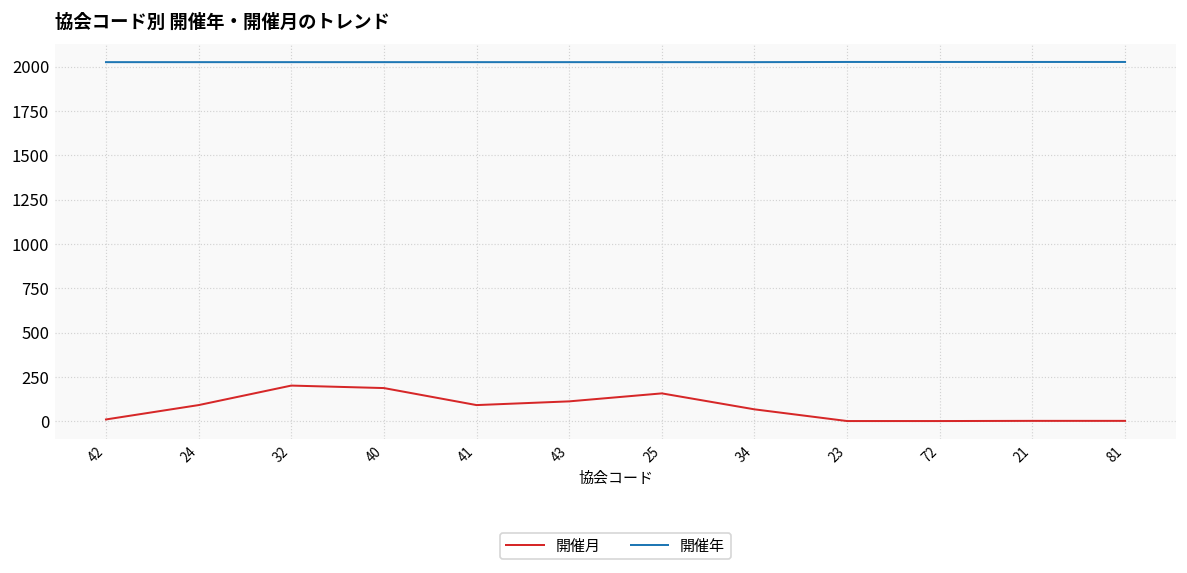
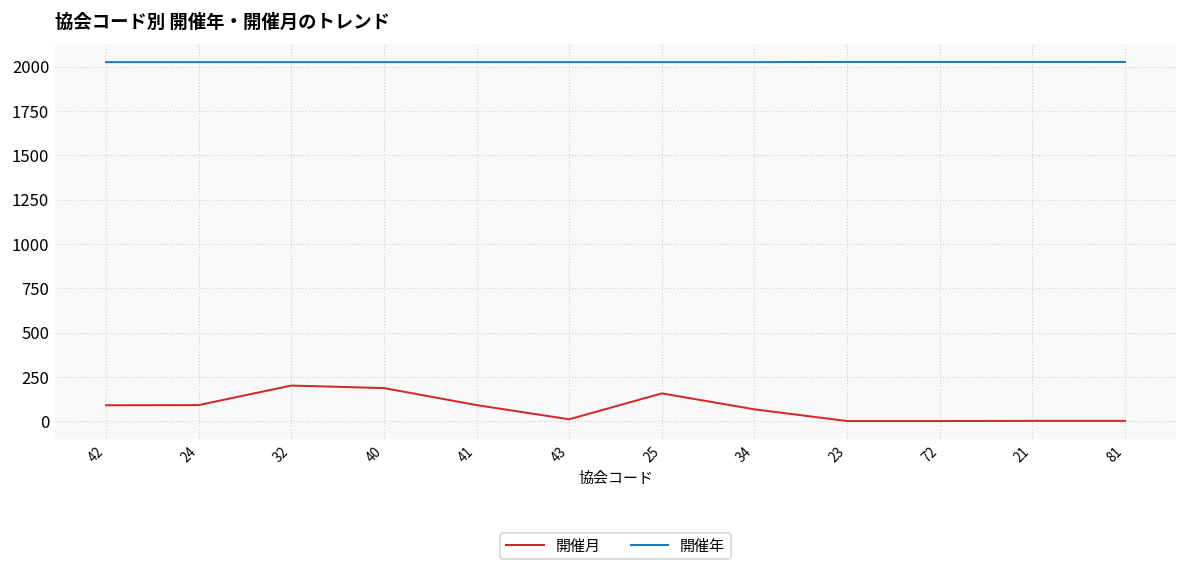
開催月, 42: 10 -> 90
開催月, 43: 110 -> 10
